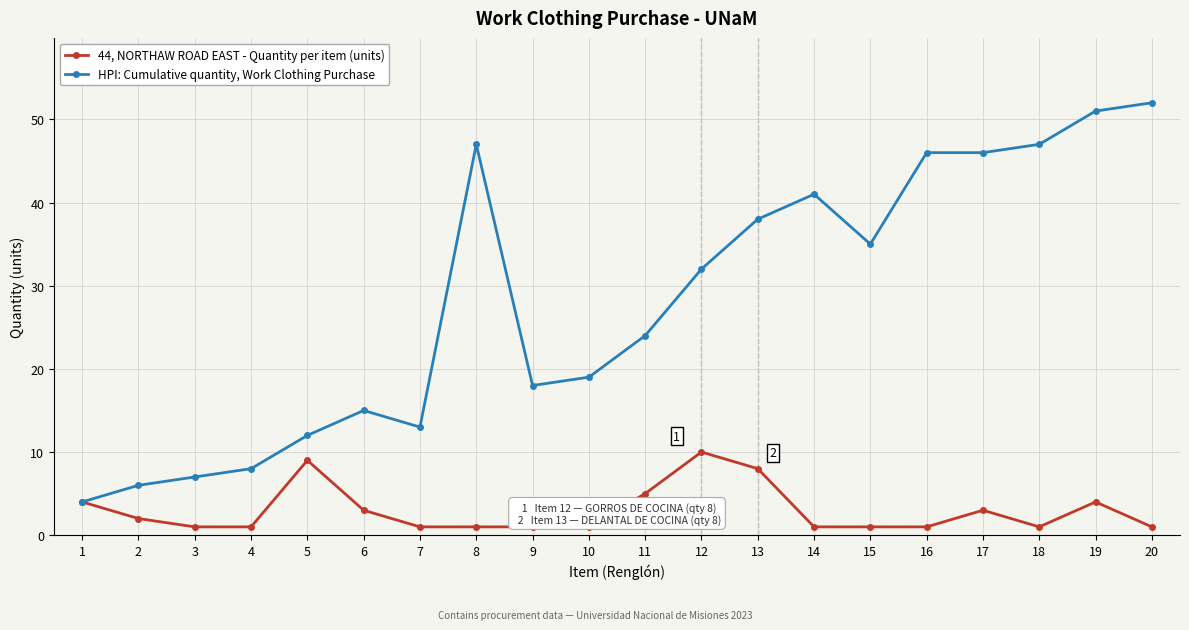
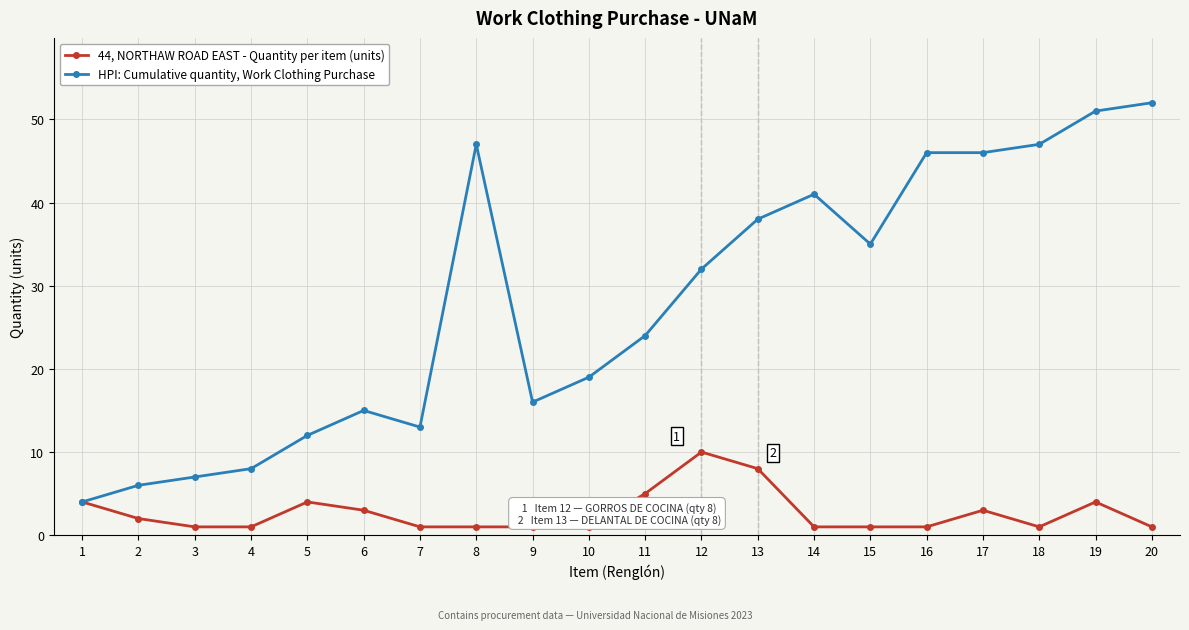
44, NORTHAW ROAD EAST - Quantity per item (units), 5: 9 -> 4
HPI: Cumulative quantity, Work Clothing Purchase, 9: 18 -> 16
